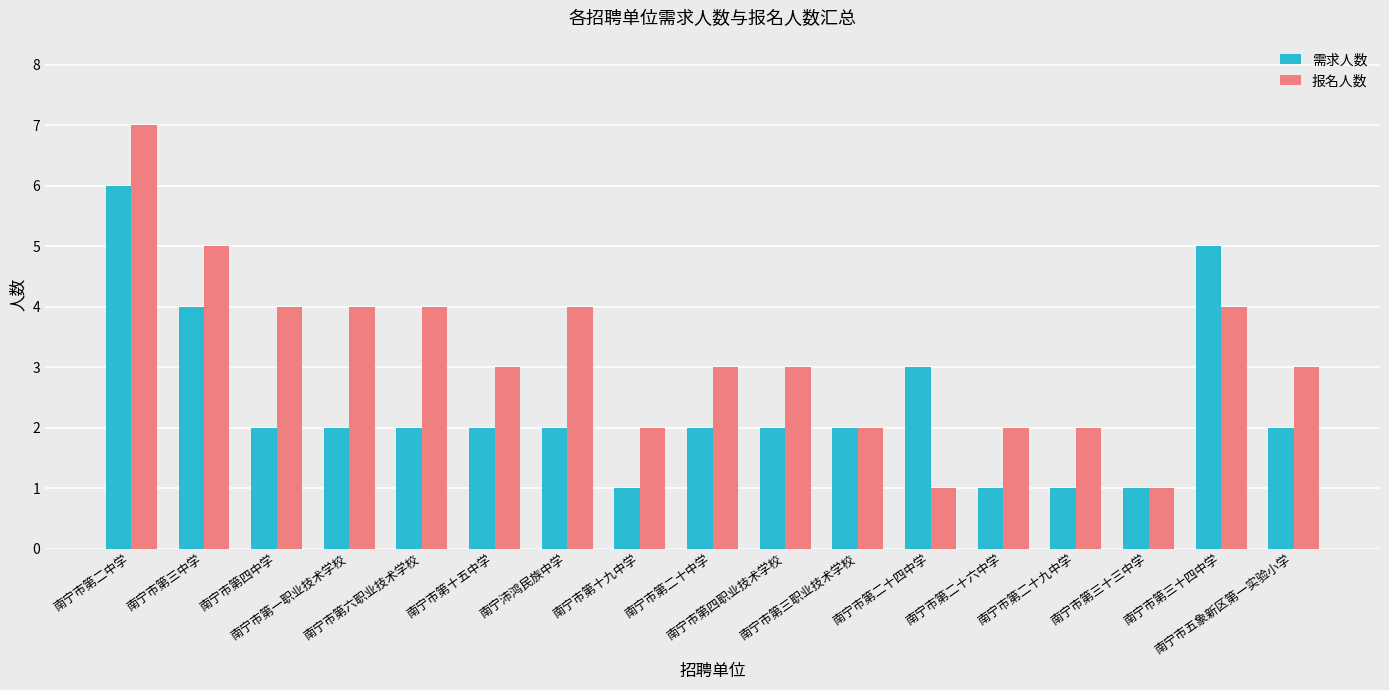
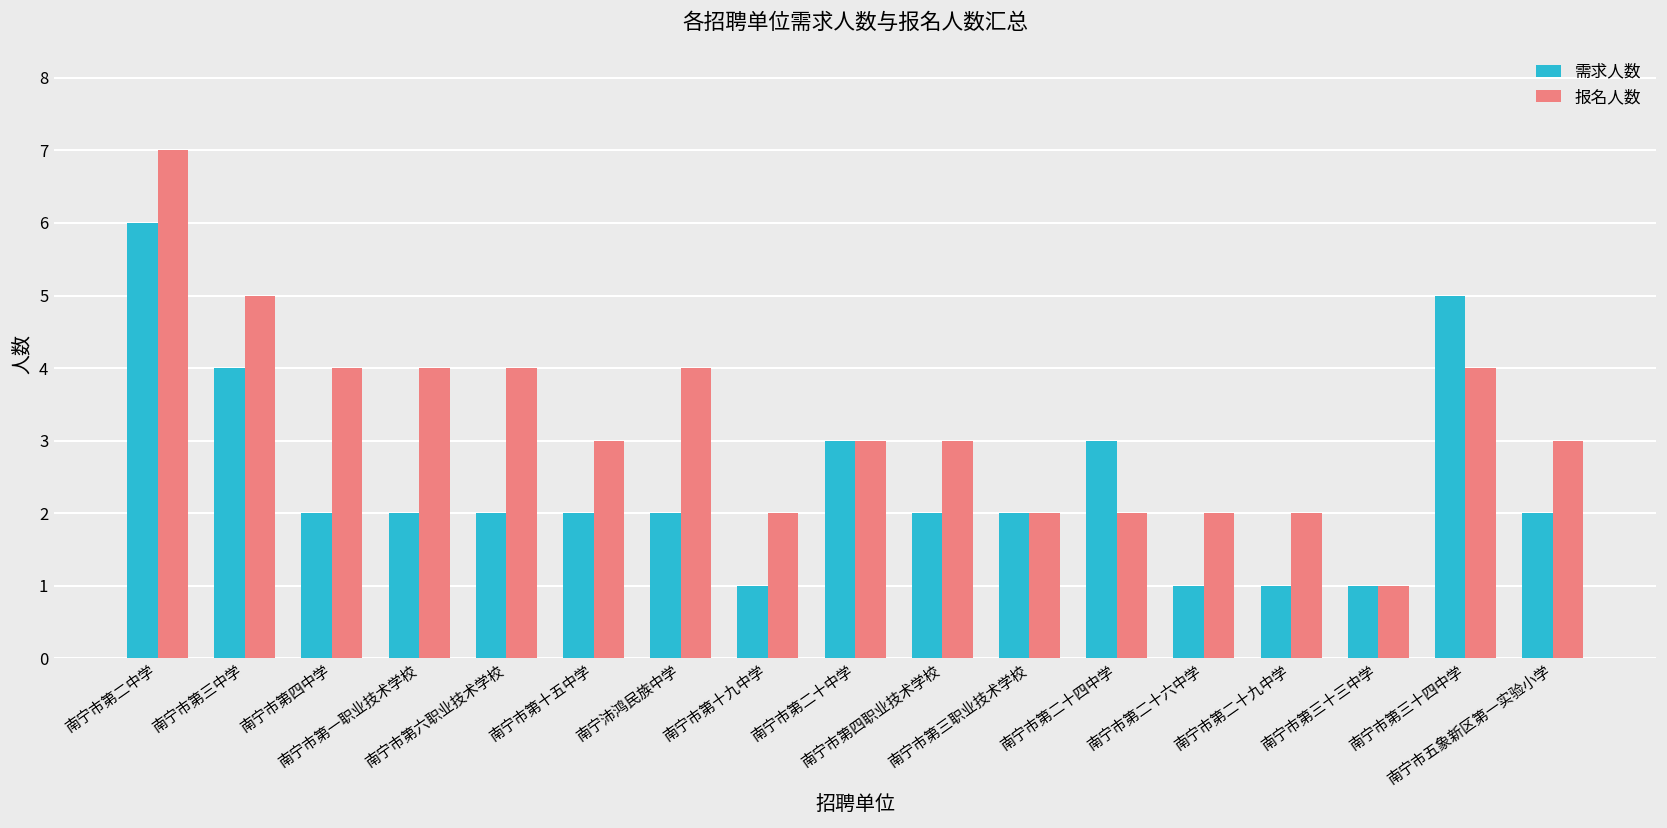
需求人数, 南宁市第二十中学: 2 -> 3
报名人数, 南宁市第二十四中学: 1 -> 2
